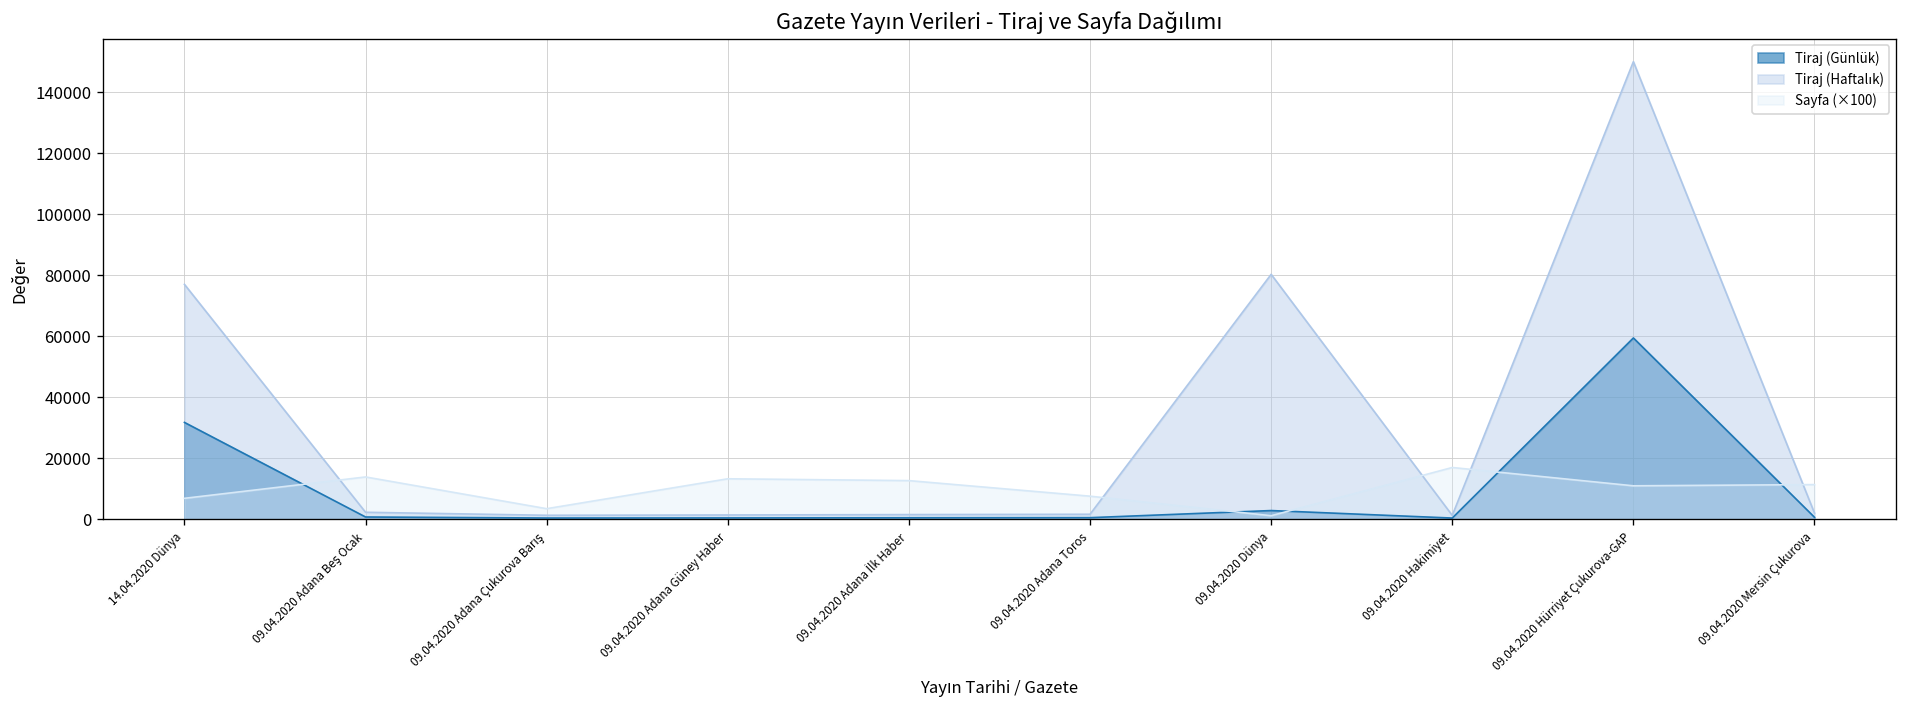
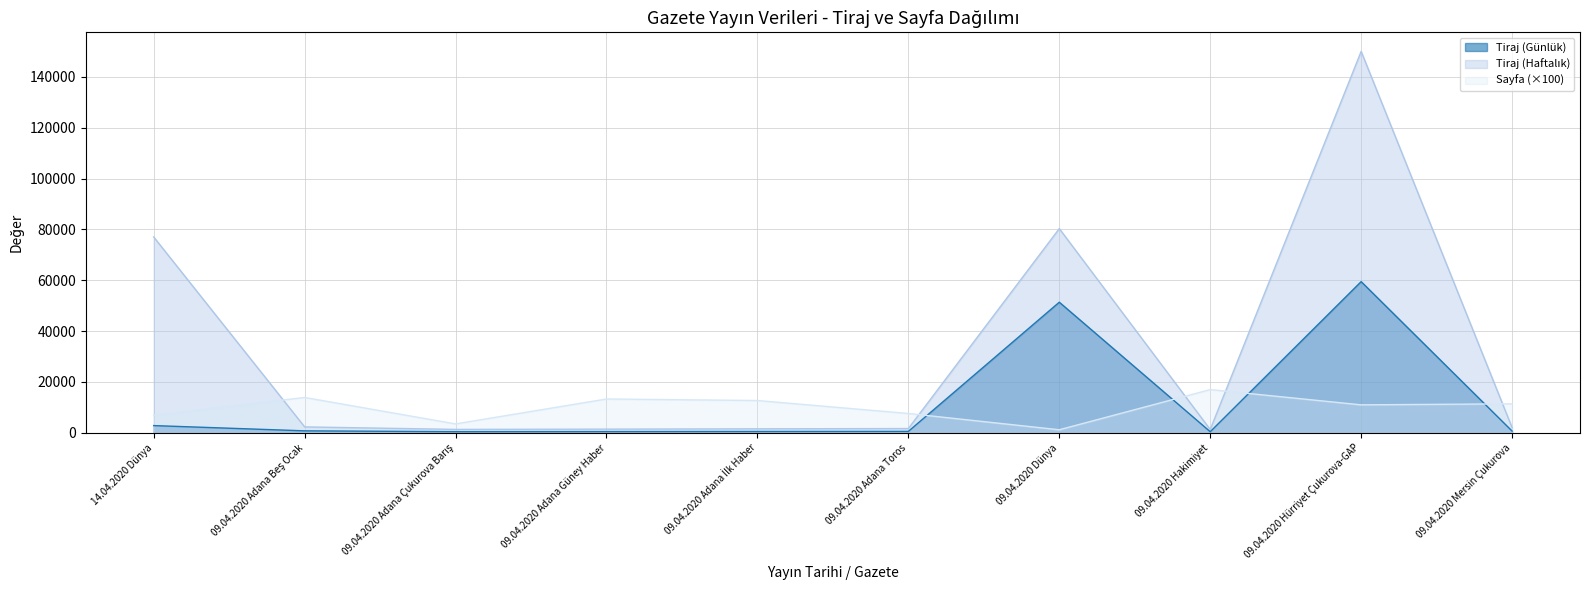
Tiraj (Günlük), 14.04.2020 Dünya: 32000 -> 3000
Tiraj (Günlük), 09.04.2020 Dünya: 3000 -> 51000
